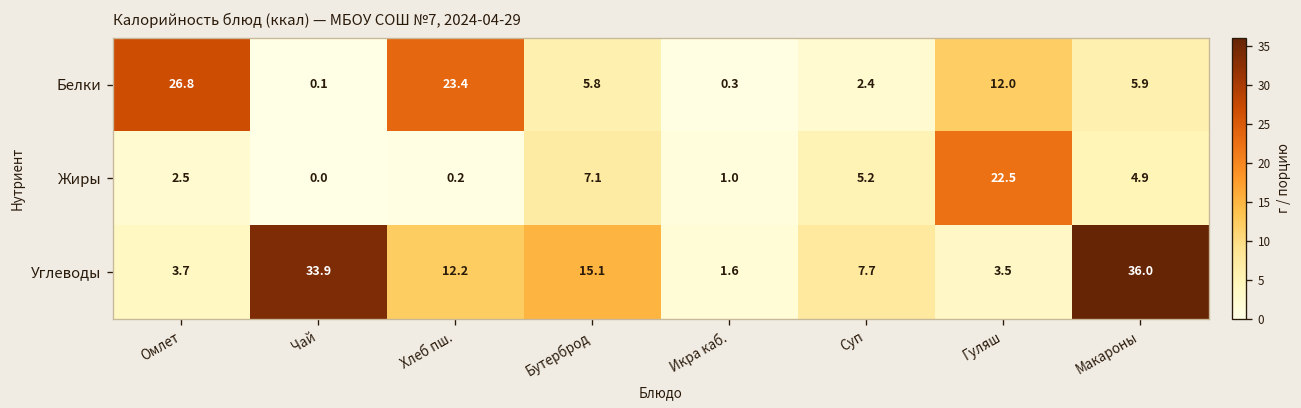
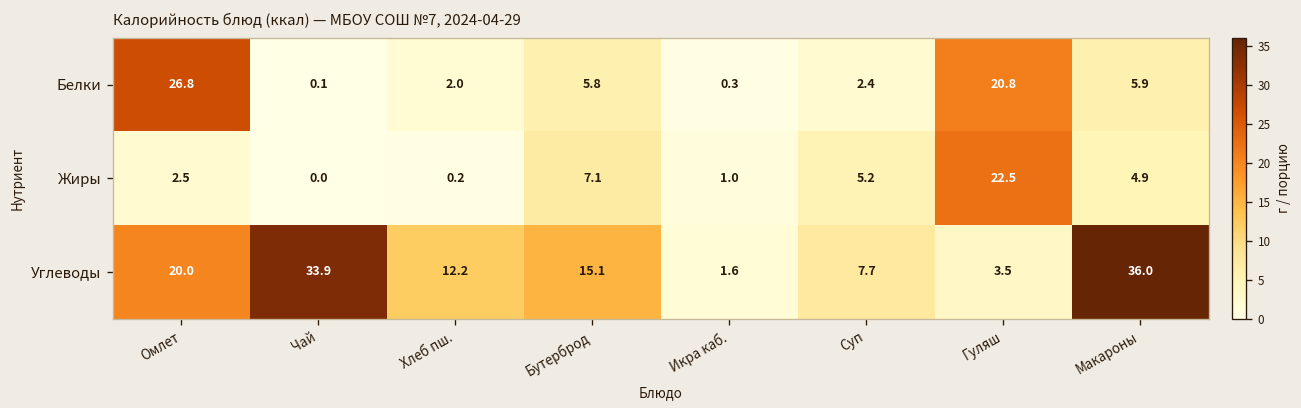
Белки, Хлеб пш.: 23.4 -> 2.0
Белки, Гуляш: 12.0 -> 20.8
Углеводы, Омлет: 3.7 -> 20.0
